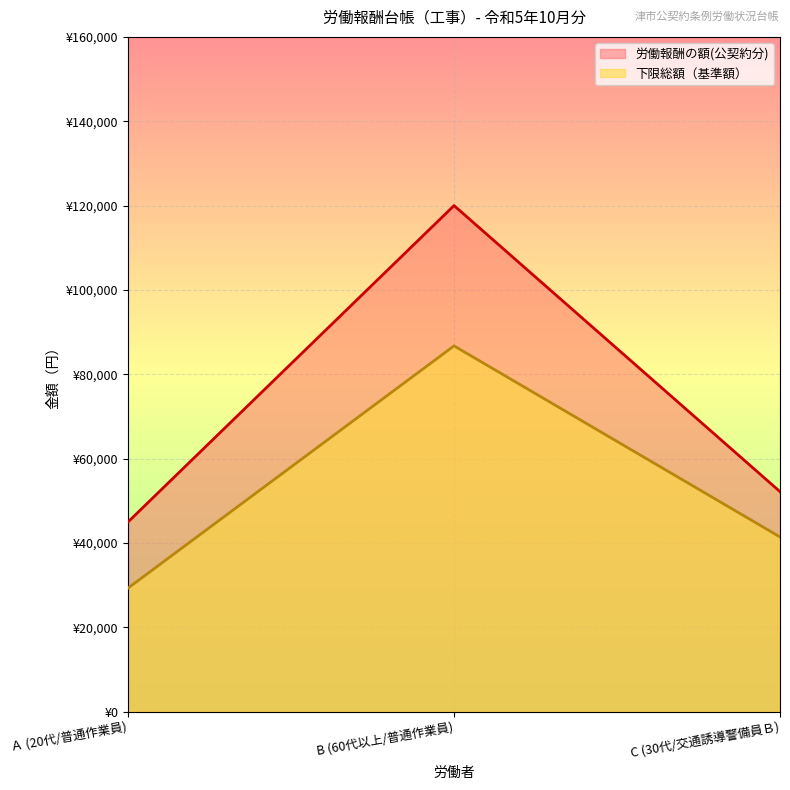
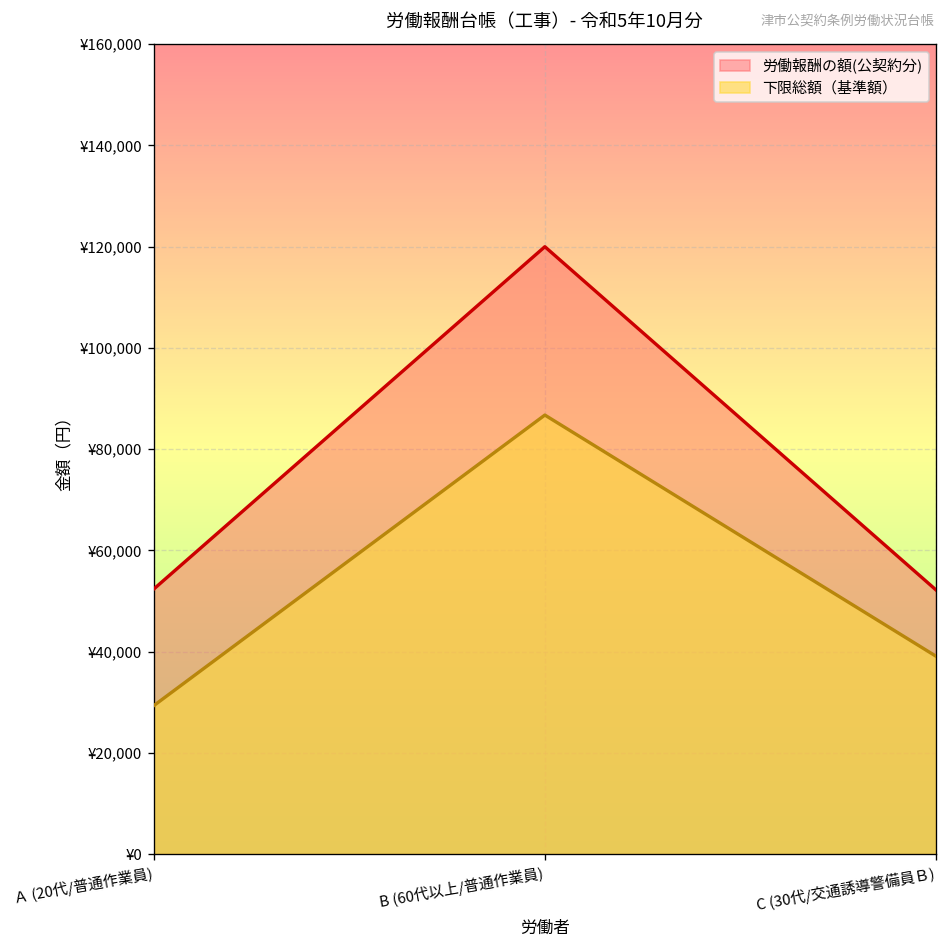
労働報酬の額(公契約分), Ａ (20代/普通作業員): ¥45,000 -> ¥52,000
下限総額（基準額）, C (30代/交通誘導警備員Ｂ): ¥41,000 -> ¥39,000
